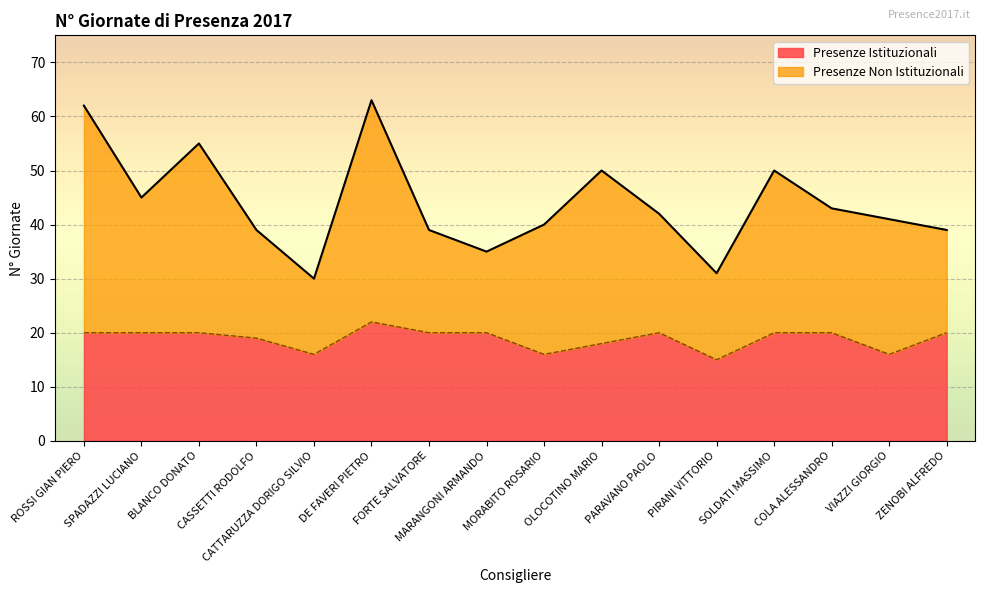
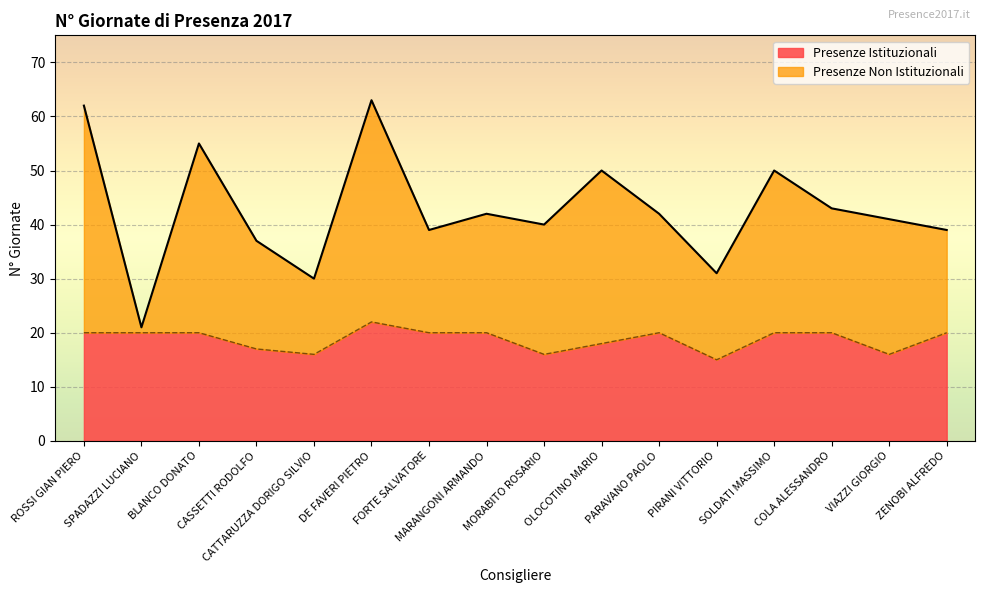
Presenze Non Istituzionali, SPADAZZI LUCIANO: 25 -> 1
Presenze Istituzionali, CASSETTI RODOLFO: 19 -> 17
Presenze Non Istituzionali, MARANGONI ARMANDO: 15 -> 22
